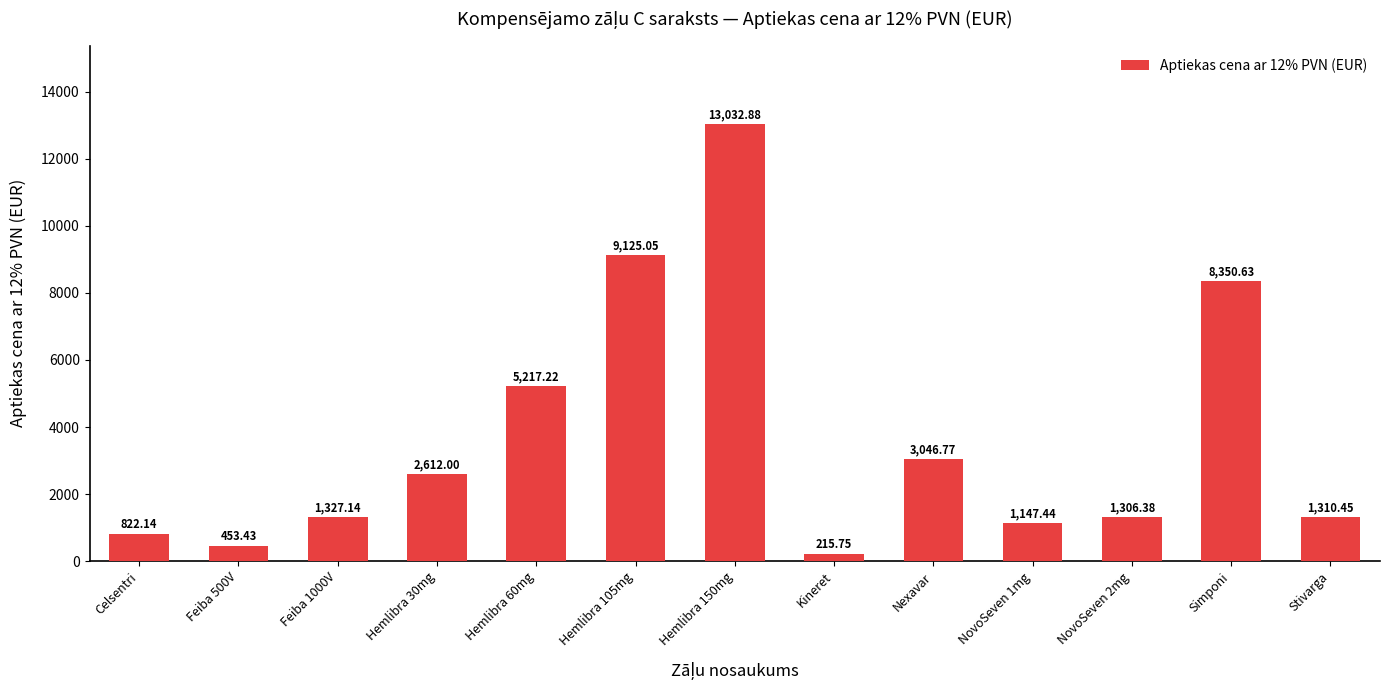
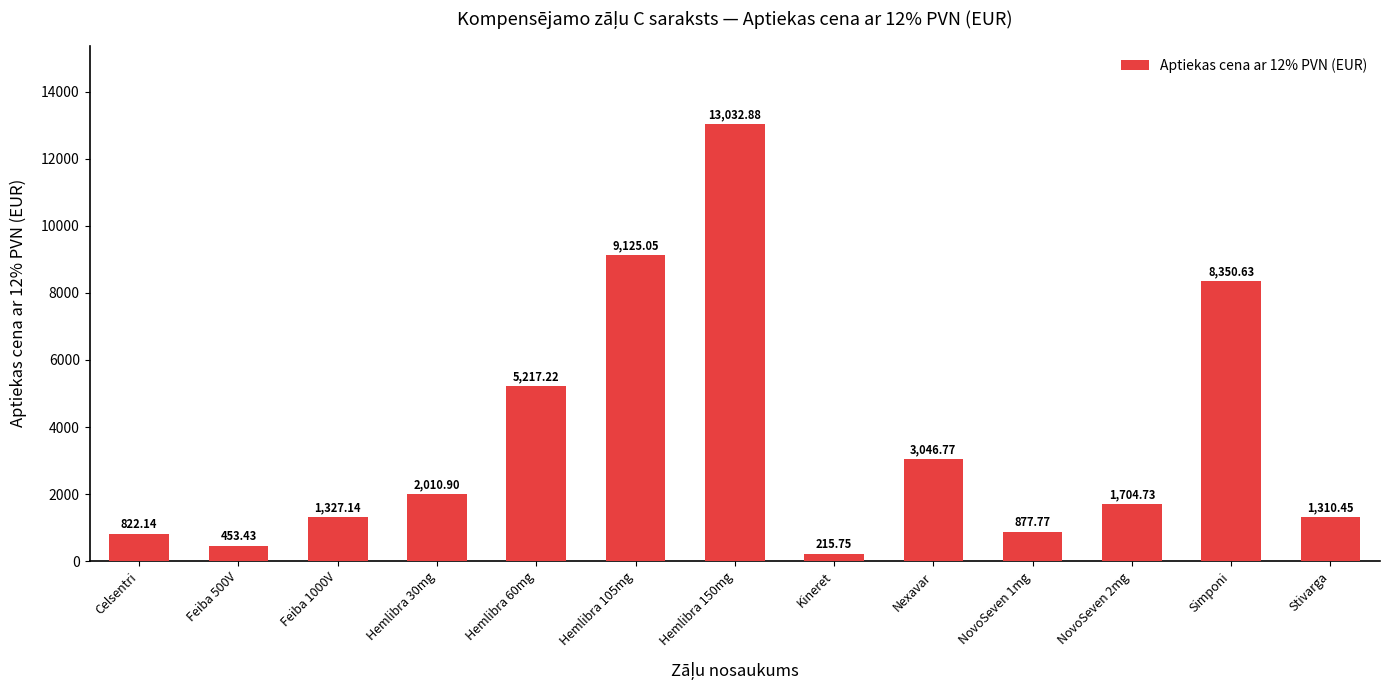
Hemlibra 30mg: 2,612.00 -> 2,010.90
NovoSeven 1mg: 1,147.44 -> 877.77
NovoSeven 2mg: 1,306.38 -> 1,704.73
